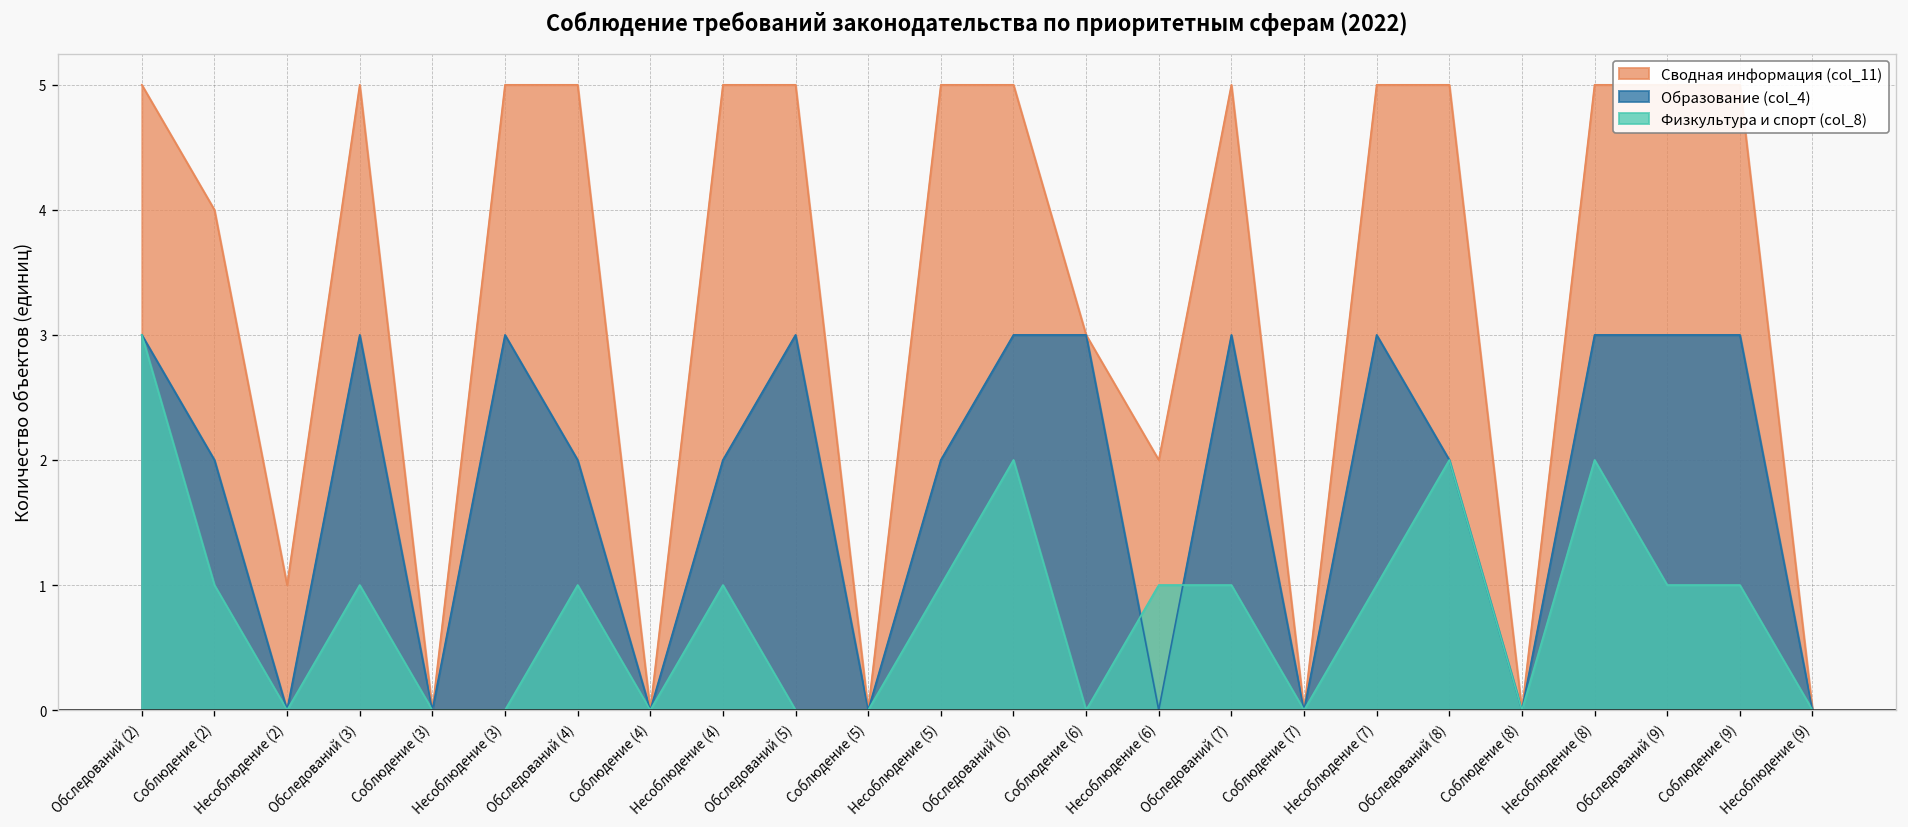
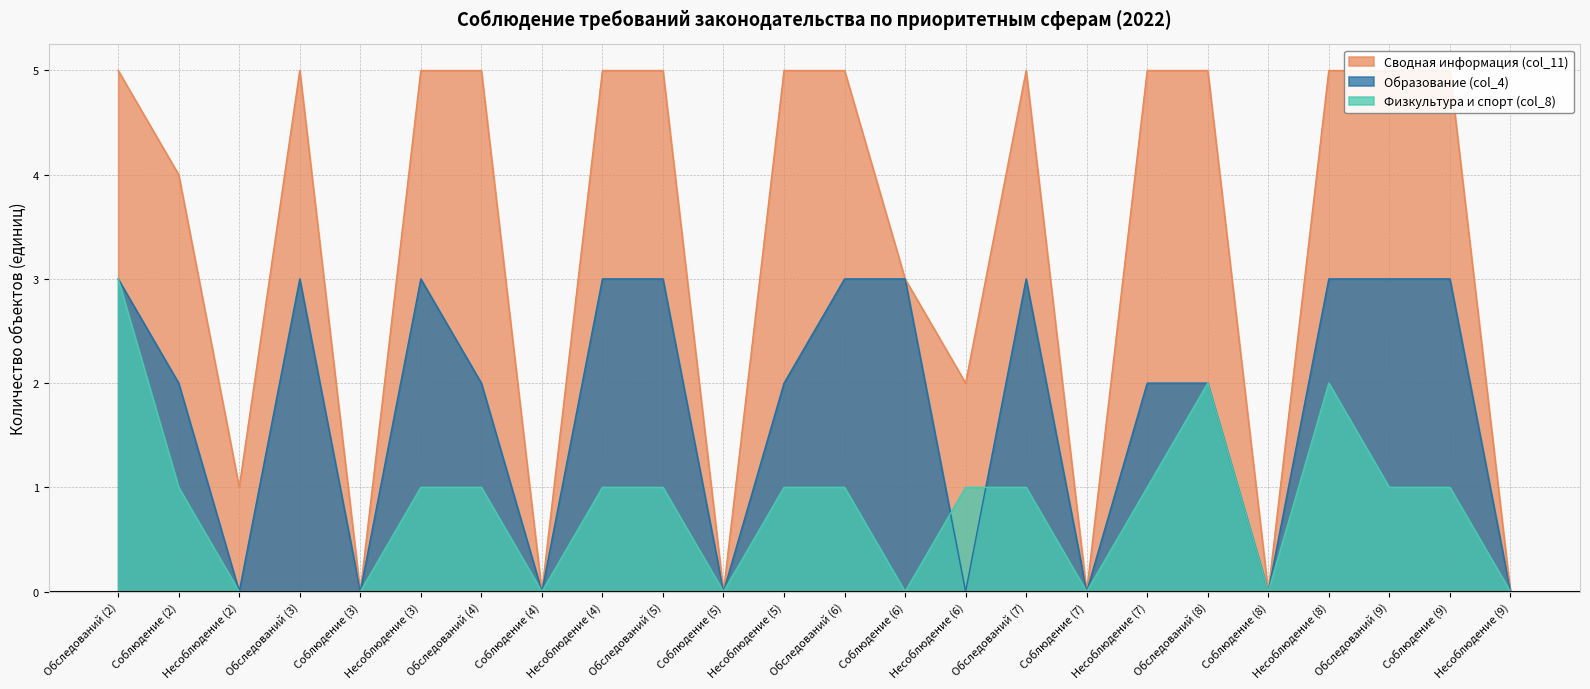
Физкультура и спорт (col_8), Обследований (3): 1 -> 0
Физкультура и спорт (col_8), Несоблюдение (3): 0 -> 1
Образование (col_4), Несоблюдение (4): 2 -> 3
Физкультура и спорт (col_8), Обследований (5): 0 -> 1
Физкультура и спорт (col_8), Обследований (6): 2 -> 1
Образование (col_4), Несоблюдение (7): 3 -> 2
